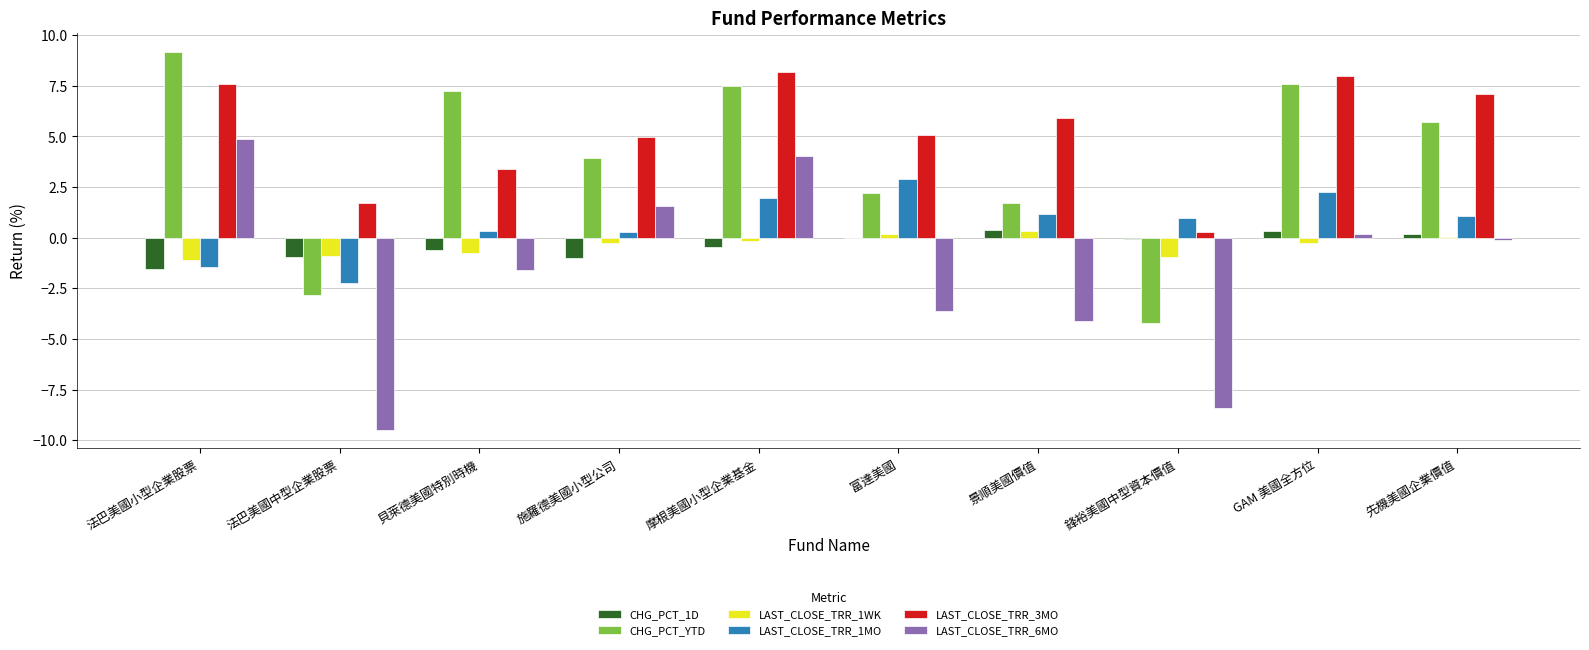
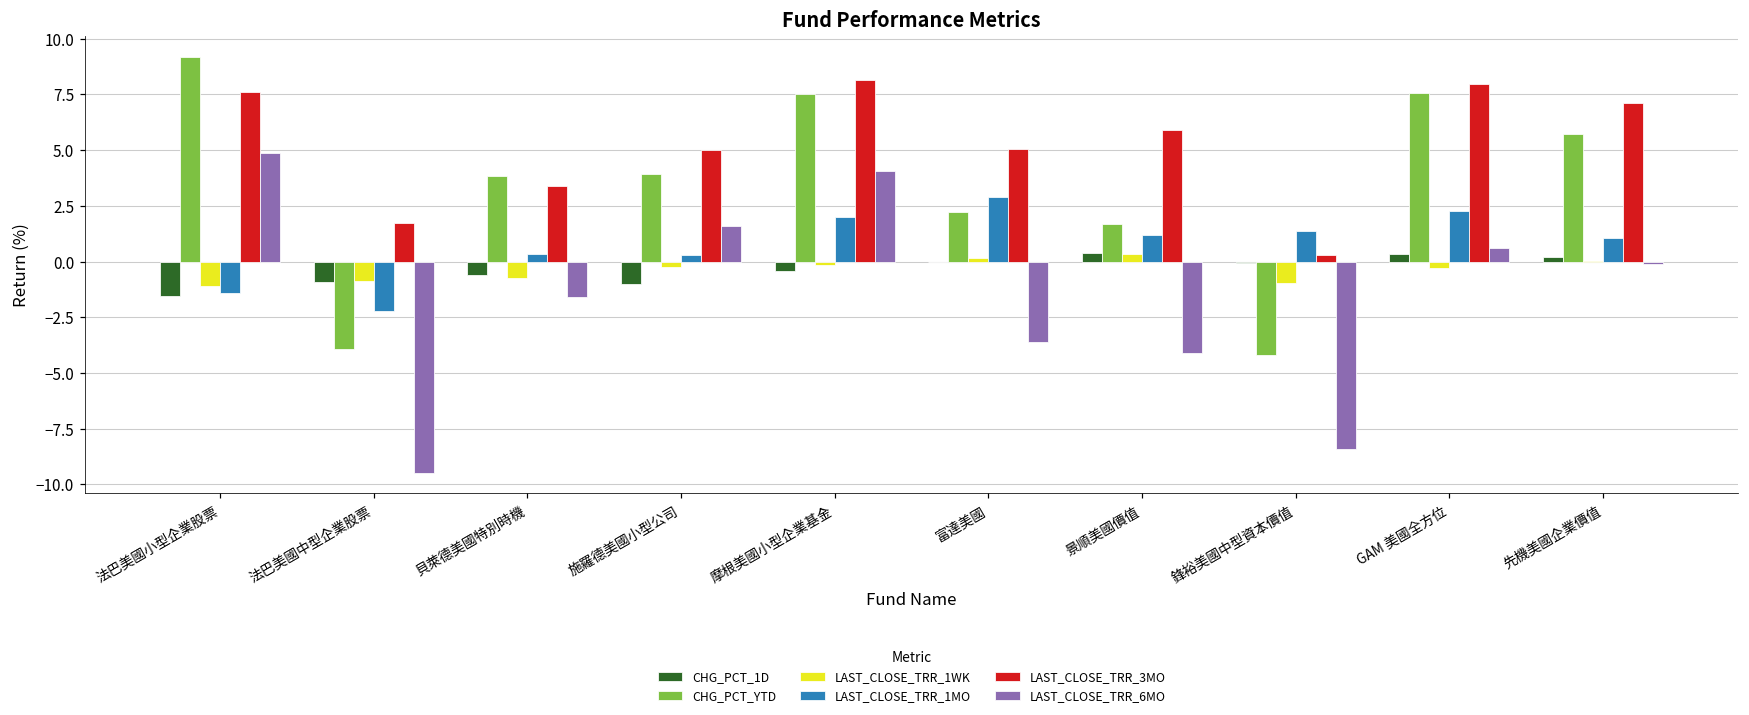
CHG_PCT_YTD, 法巴美國中型企業股票: -2.8 -> -3.9
CHG_PCT_YTD, 貝萊德美國特別時機: 7.3 -> 3.9
LAST_CLOSE_TRR_1MO, 鋒裕美國中型資本價值: 1.0 -> 1.4
LAST_CLOSE_TRR_6MO, GAM 美國全方位: 0.2 -> 0.6
